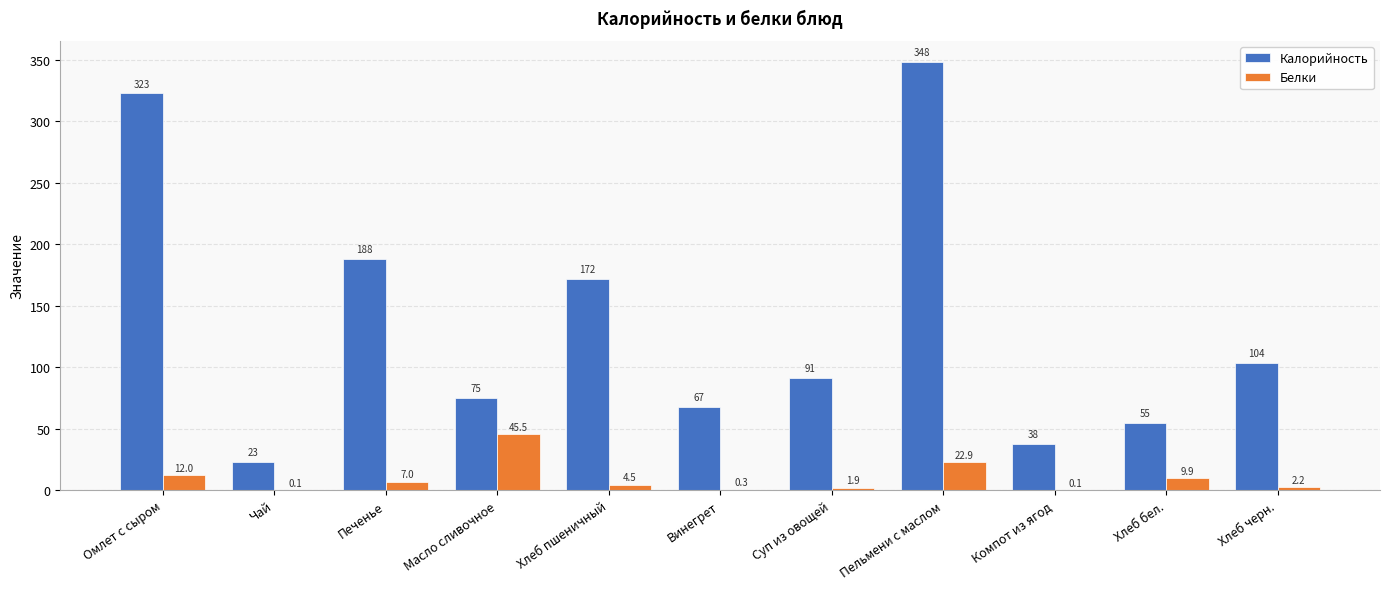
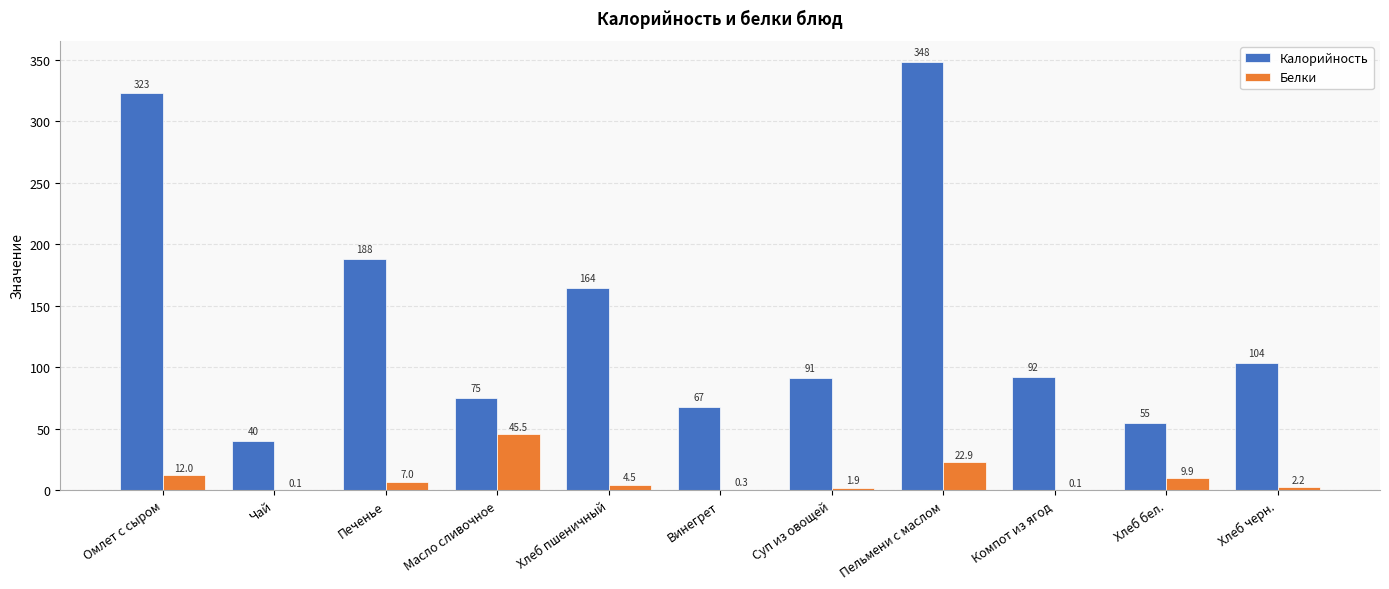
Калорийность, Чай: 23 -> 40
Калорийность, Хлеб пшеничный: 172 -> 164
Калорийность, Компот из ягод: 38 -> 92
